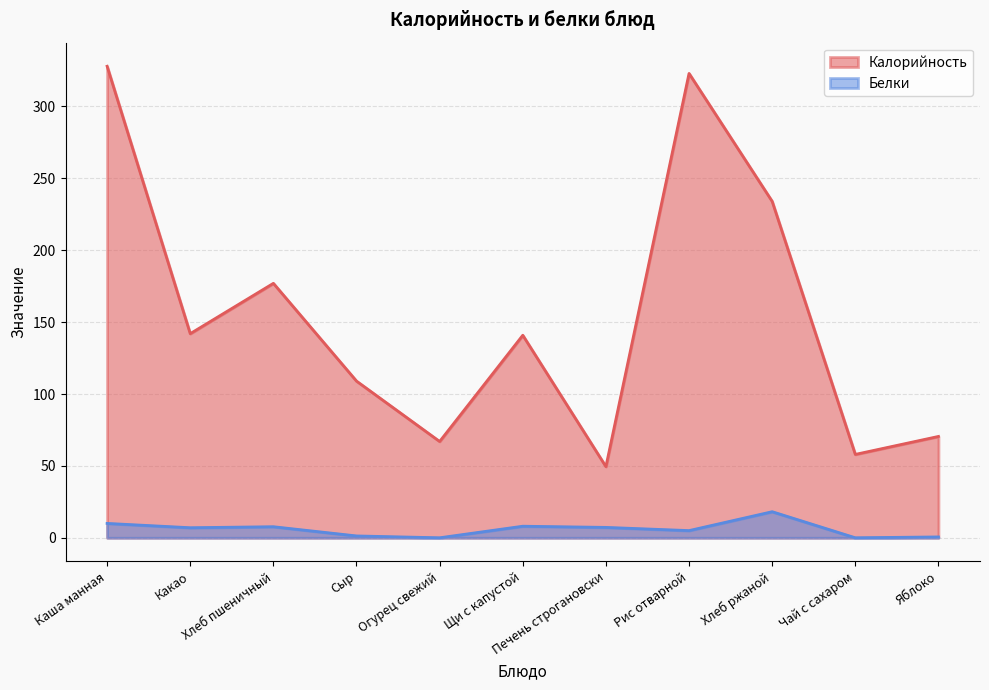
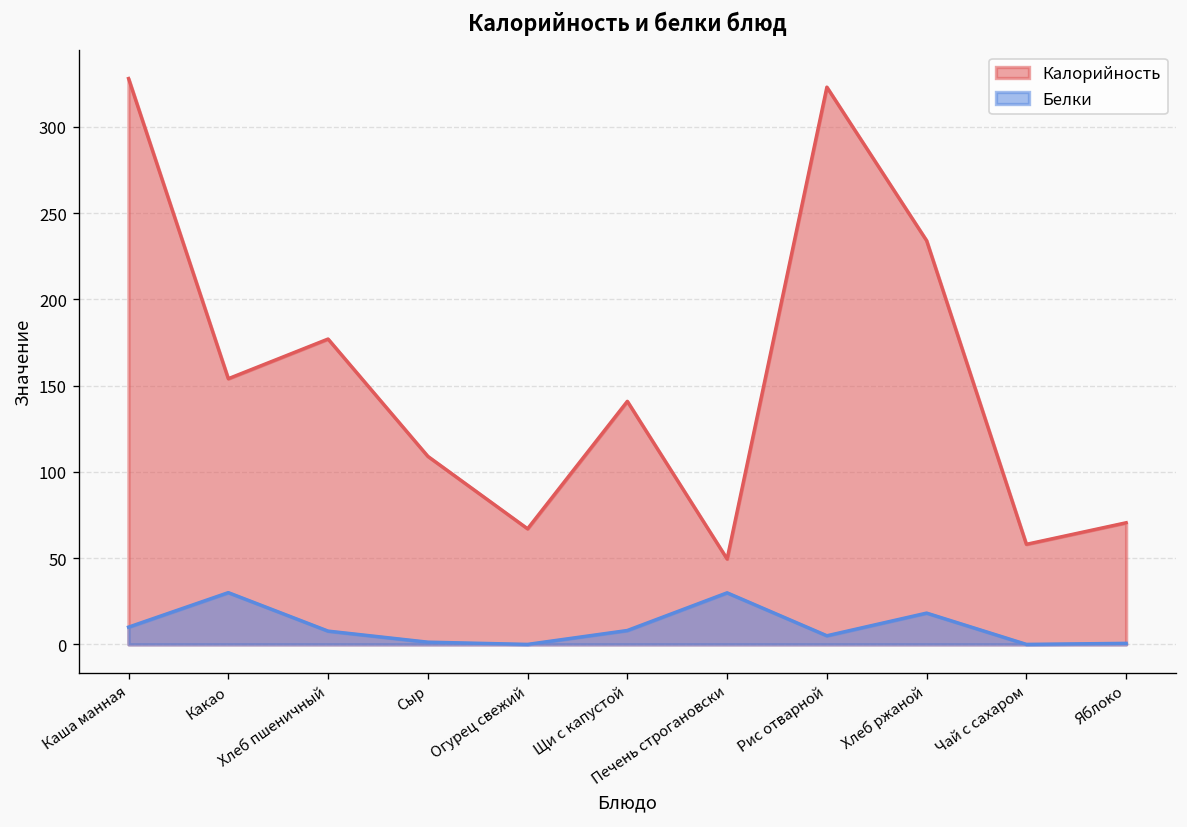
Калорийность, Какао: 142 -> 154
Белки, Какао: 7 -> 30
Белки, Печень строгановски: 7 -> 30
